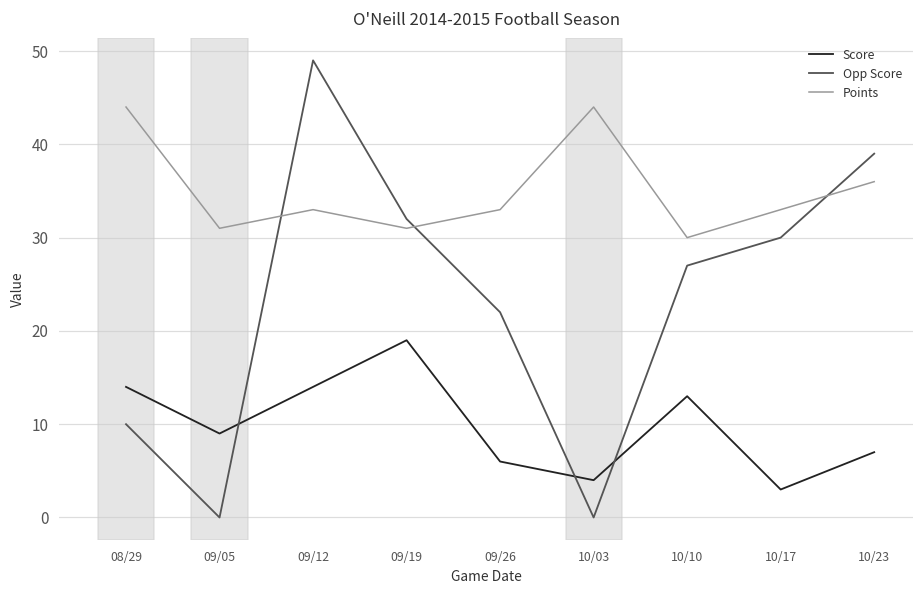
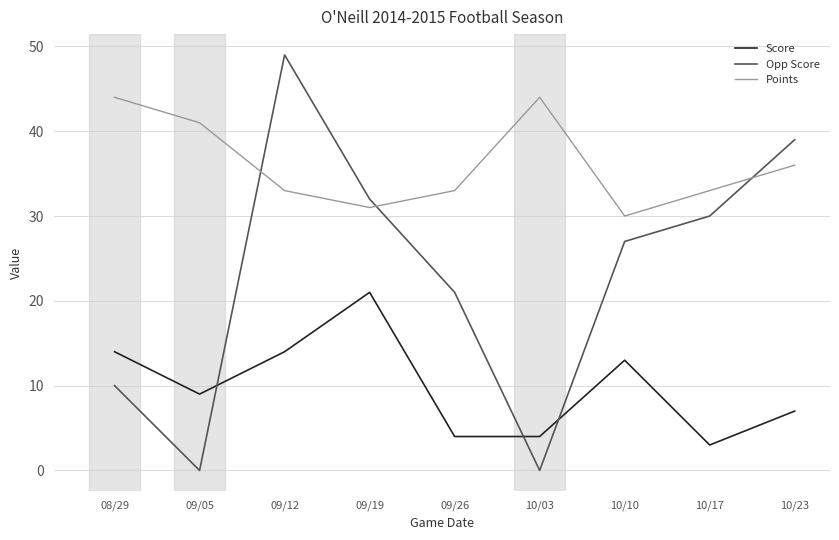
Points, 09/05: 31 -> 41
Score, 09/19: 19 -> 21
Score, 09/26: 6 -> 4
Opp Score, 09/26: 22 -> 21
